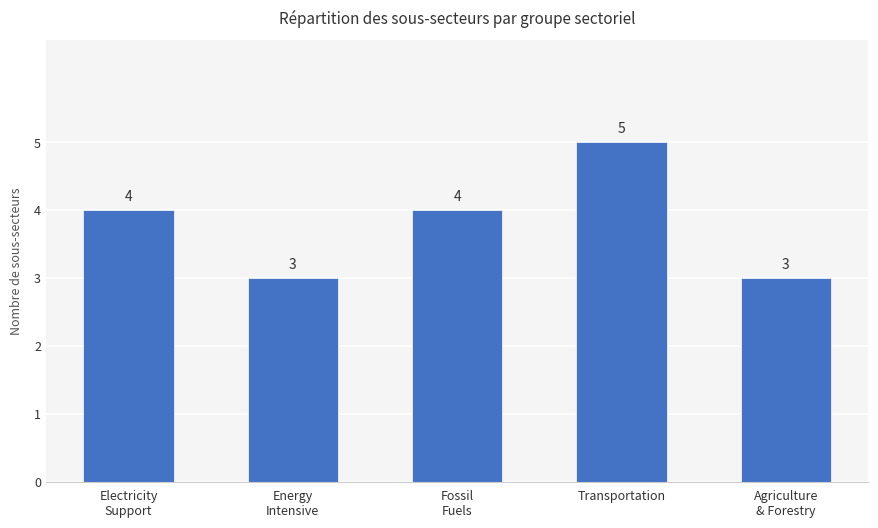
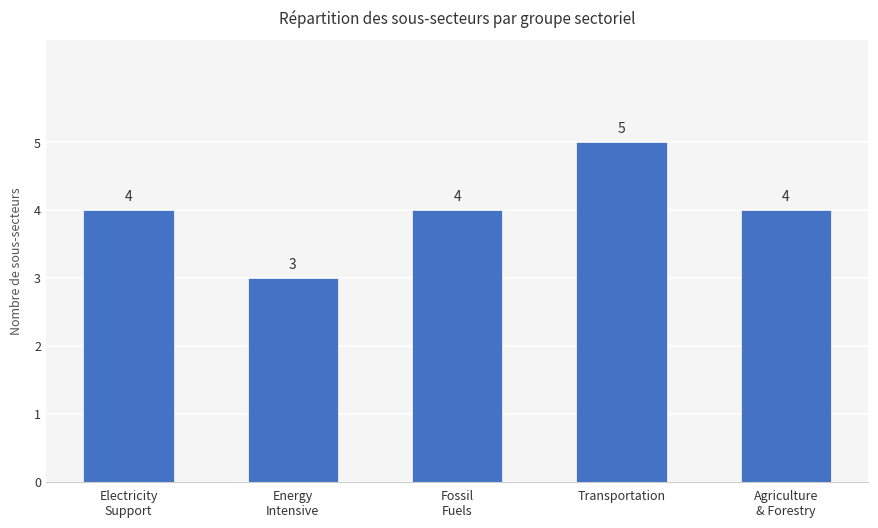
Agriculture & Forestry: 3 -> 4
